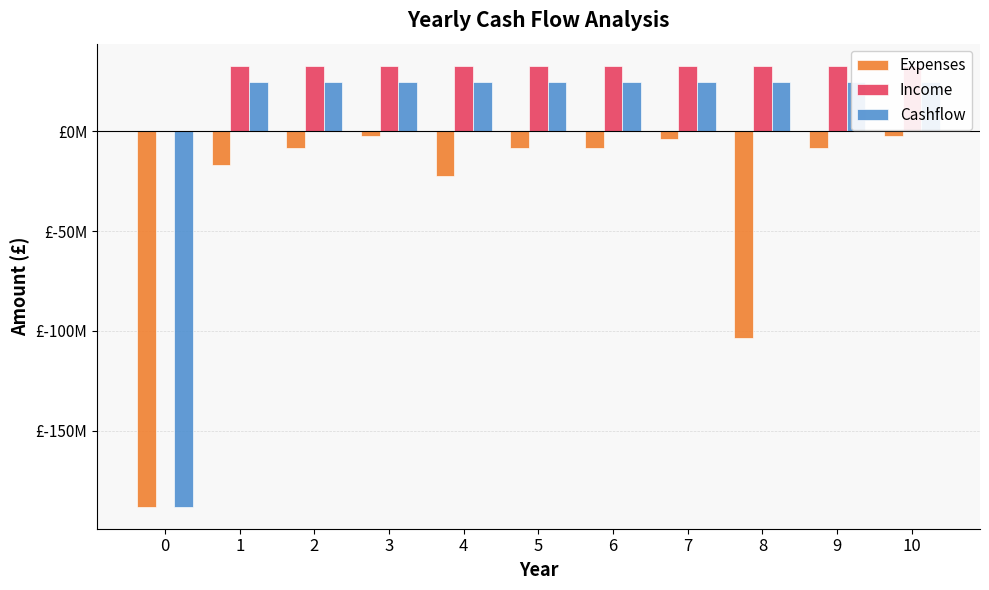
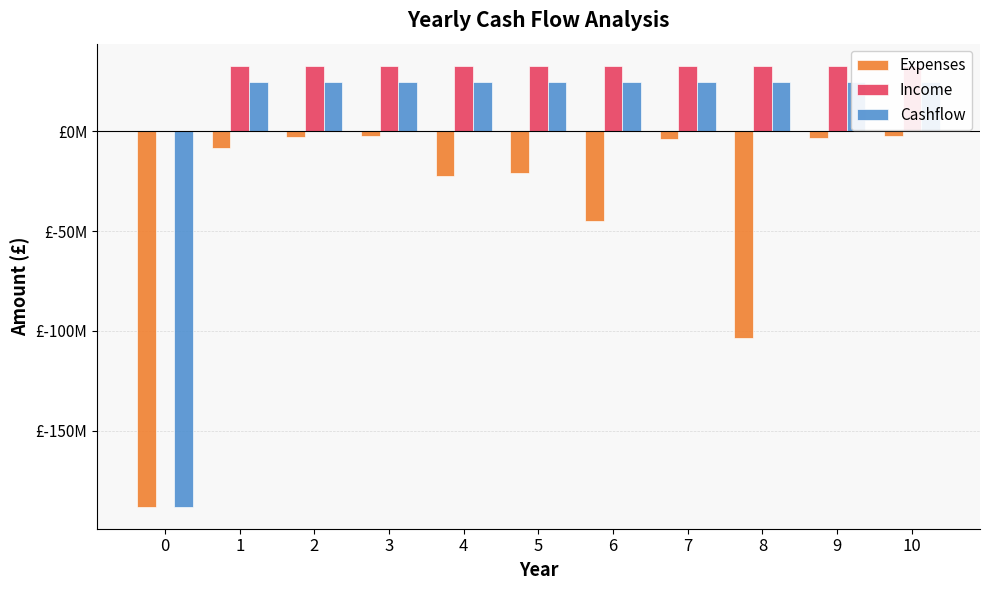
Expenses, 1: £-17000000 -> £-8000000
Expenses, 2: £-8000000 -> £-3000000
Expenses, 5: £-8000000 -> £-21000000
Expenses, 6: £-8000000 -> £-45000000
Expenses, 9: £-8000000 -> £-3000000
